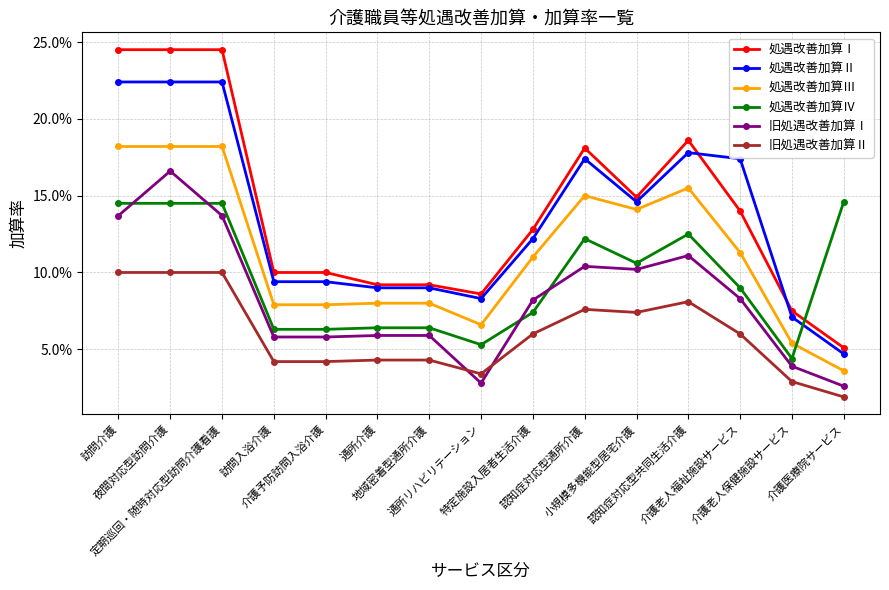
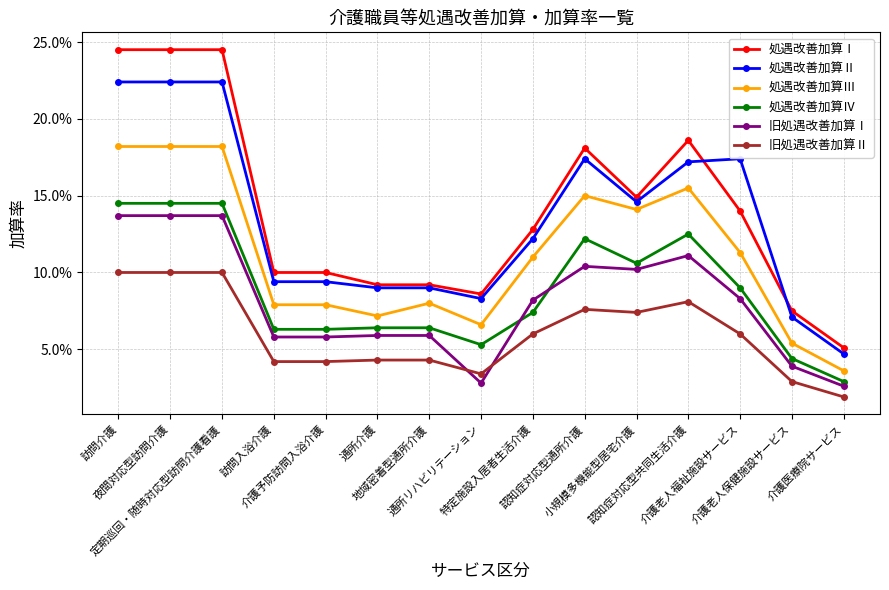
旧処遇改善加算Ⅰ, 夜間対応型訪問介護: 16.6% -> 13.7%
処遇改善加算Ⅲ, 通所介護: 8.0% -> 7.2%
処遇改善加算Ⅱ, 認知症対応型共同生活介護: 17.8% -> 17.2%
処遇改善加算Ⅳ, 介護医療院サービス: 14.6% -> 2.9%
